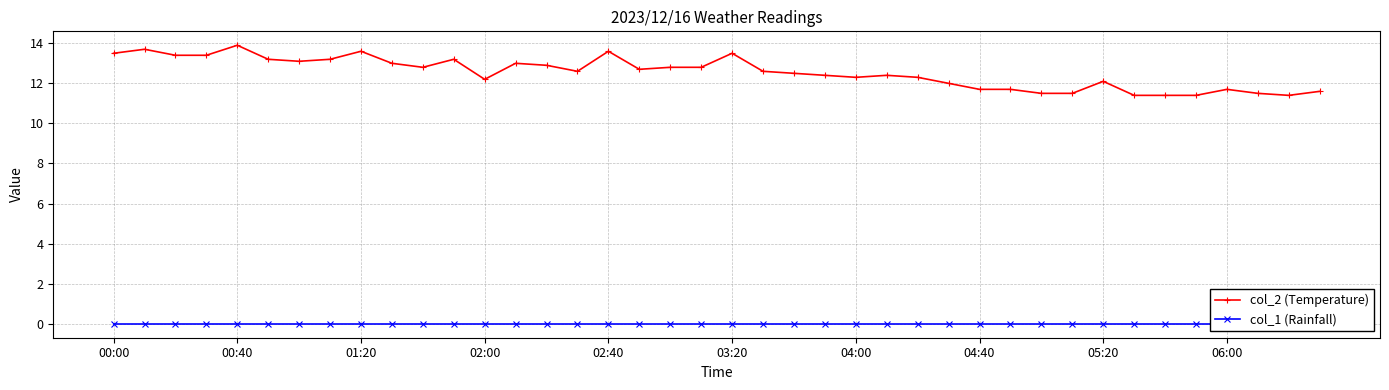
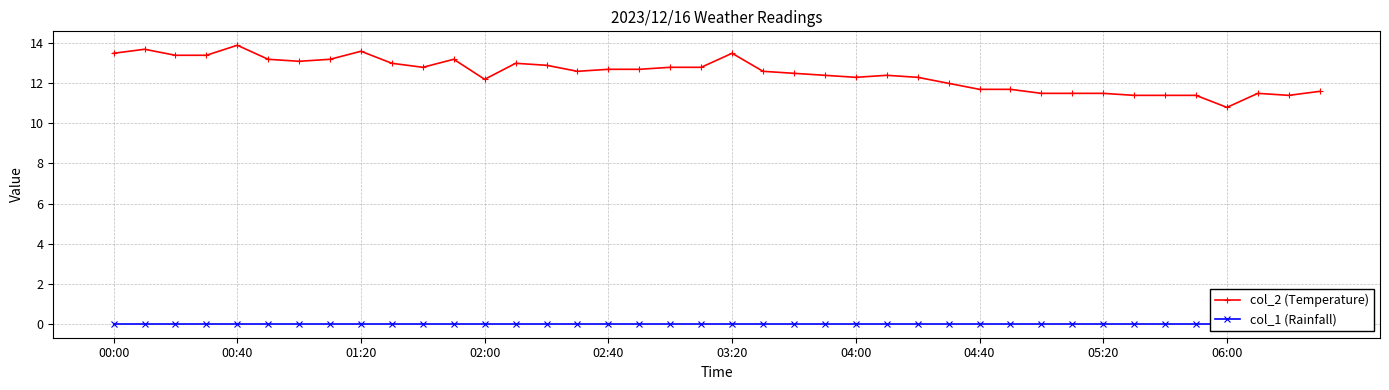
col_2 (Temperature), 02:40: 13.6 -> 12.7
col_2 (Temperature), 05:20: 12.1 -> 11.5
col_2 (Temperature), 06:00: 11.7 -> 10.8
